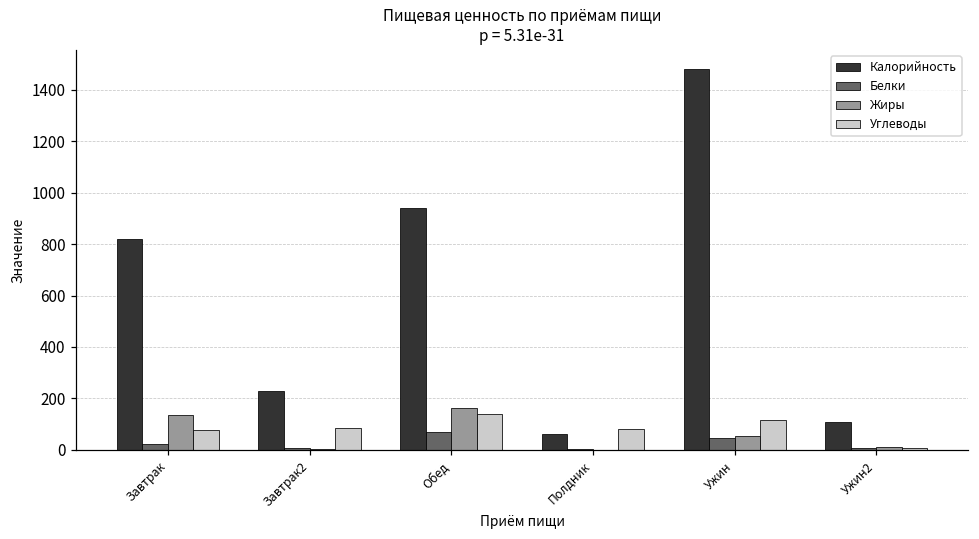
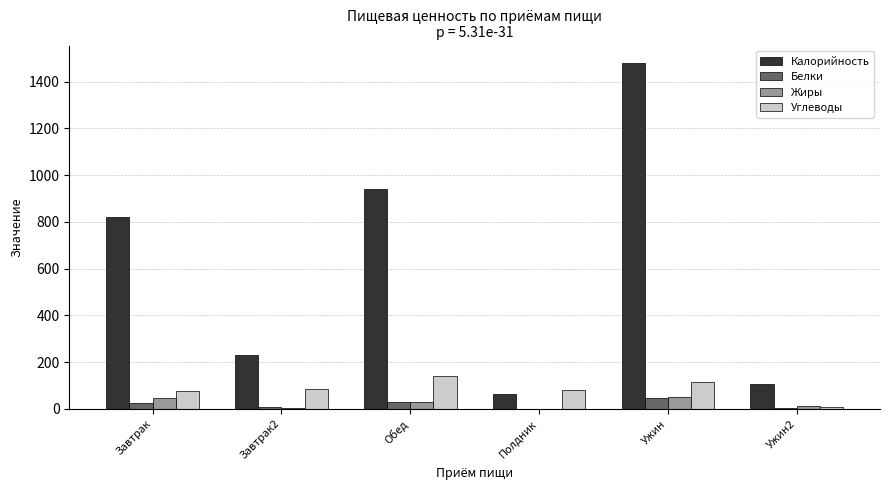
Жиры, Завтрак: 130 -> 50
Белки, Обед: 70 -> 30
Жиры, Обед: 160 -> 30
